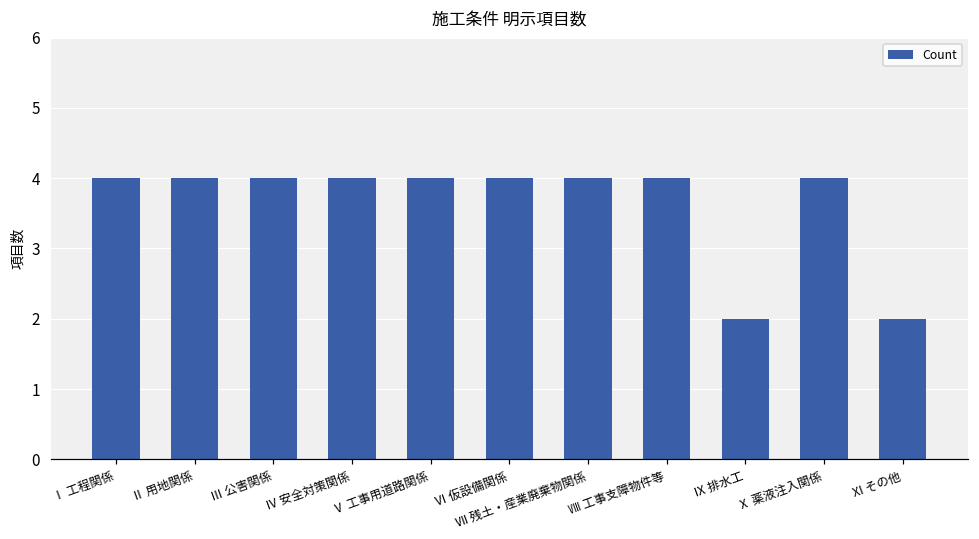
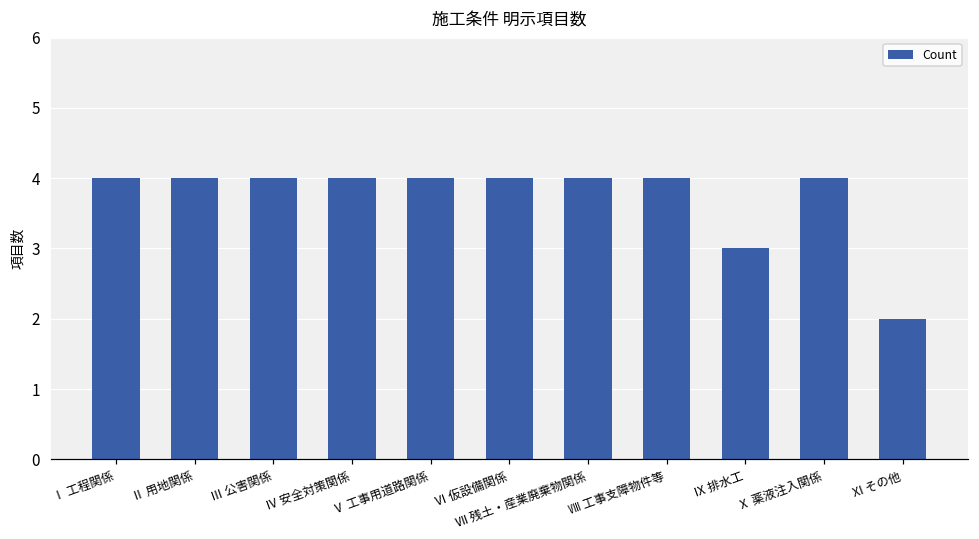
Ⅸ 排水工: 2 -> 3
